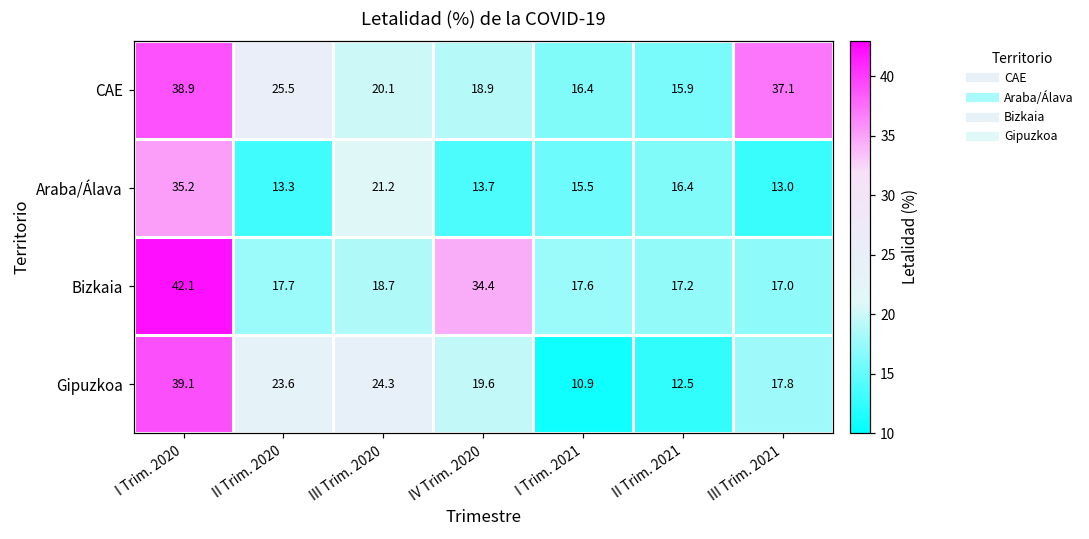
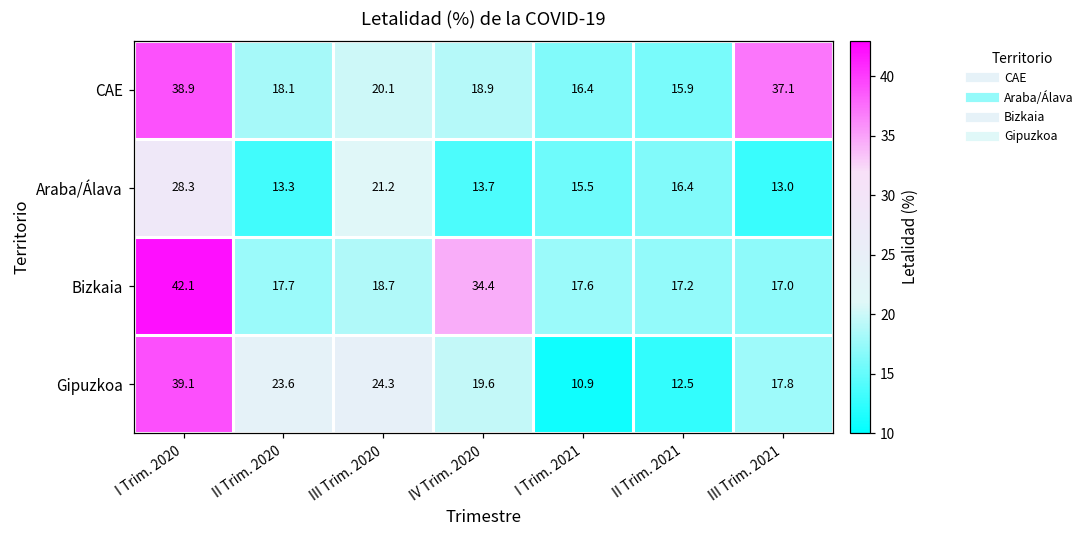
CAE, II Trim. 2020: 25.5 -> 18.1
Araba/Álava, I Trim. 2020: 35.2 -> 28.3
